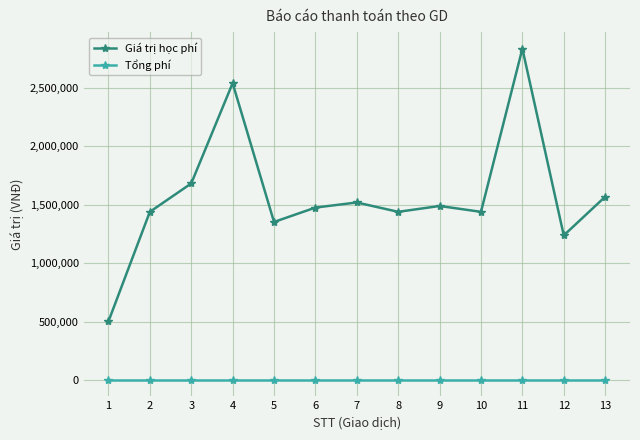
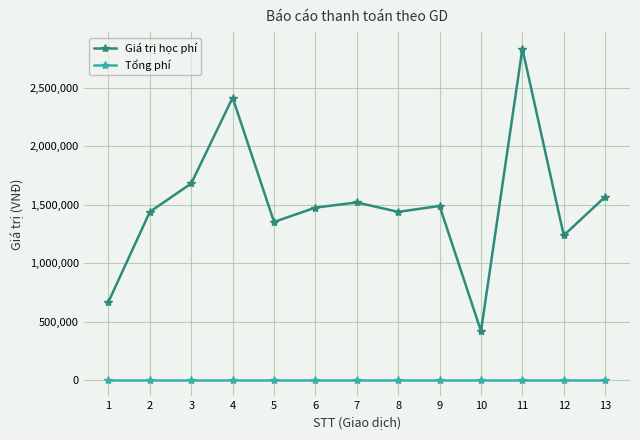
Giá trị học phí, 1: 500,000 -> 670,000
Giá trị học phí, 4: 2,540,000 -> 2,410,000
Giá trị học phí, 10: 1,440,000 -> 420,000
